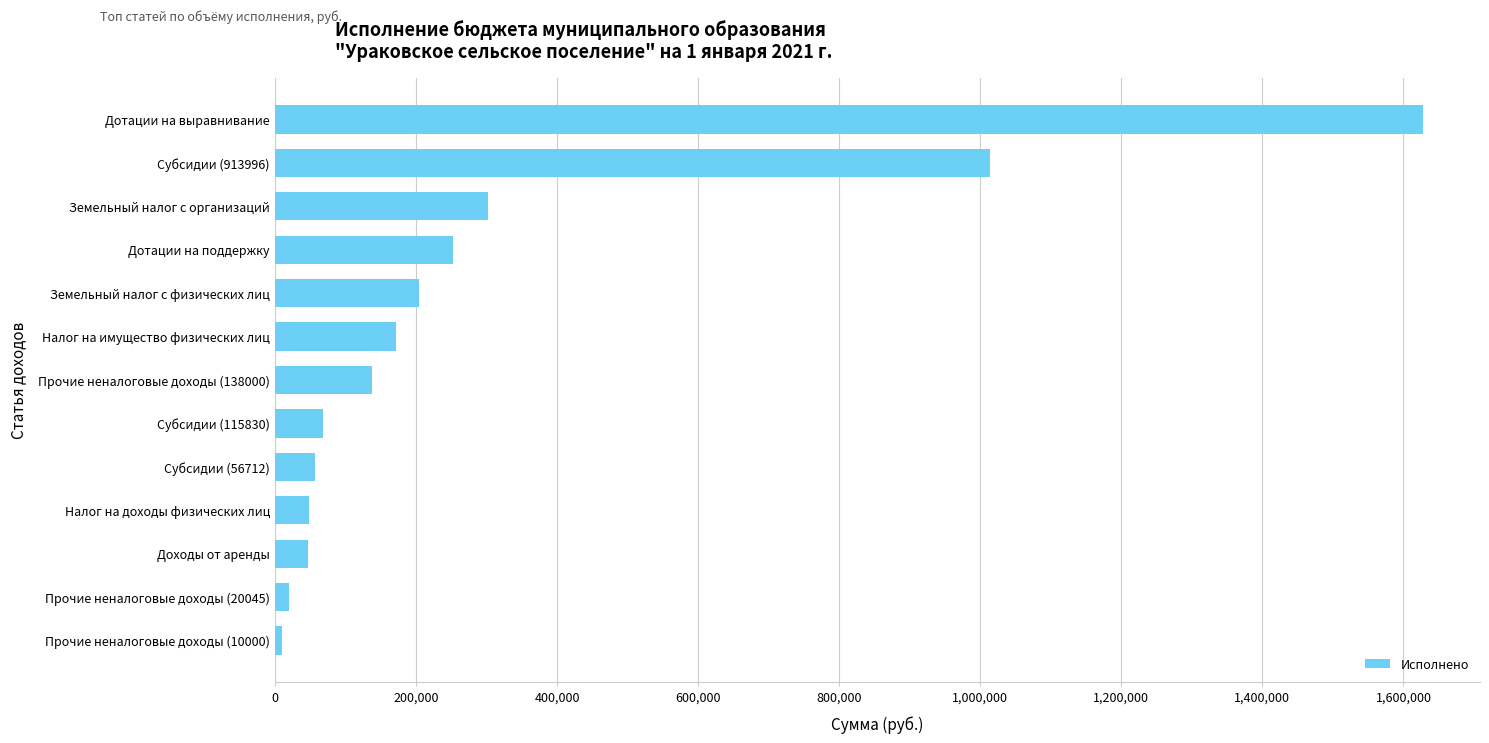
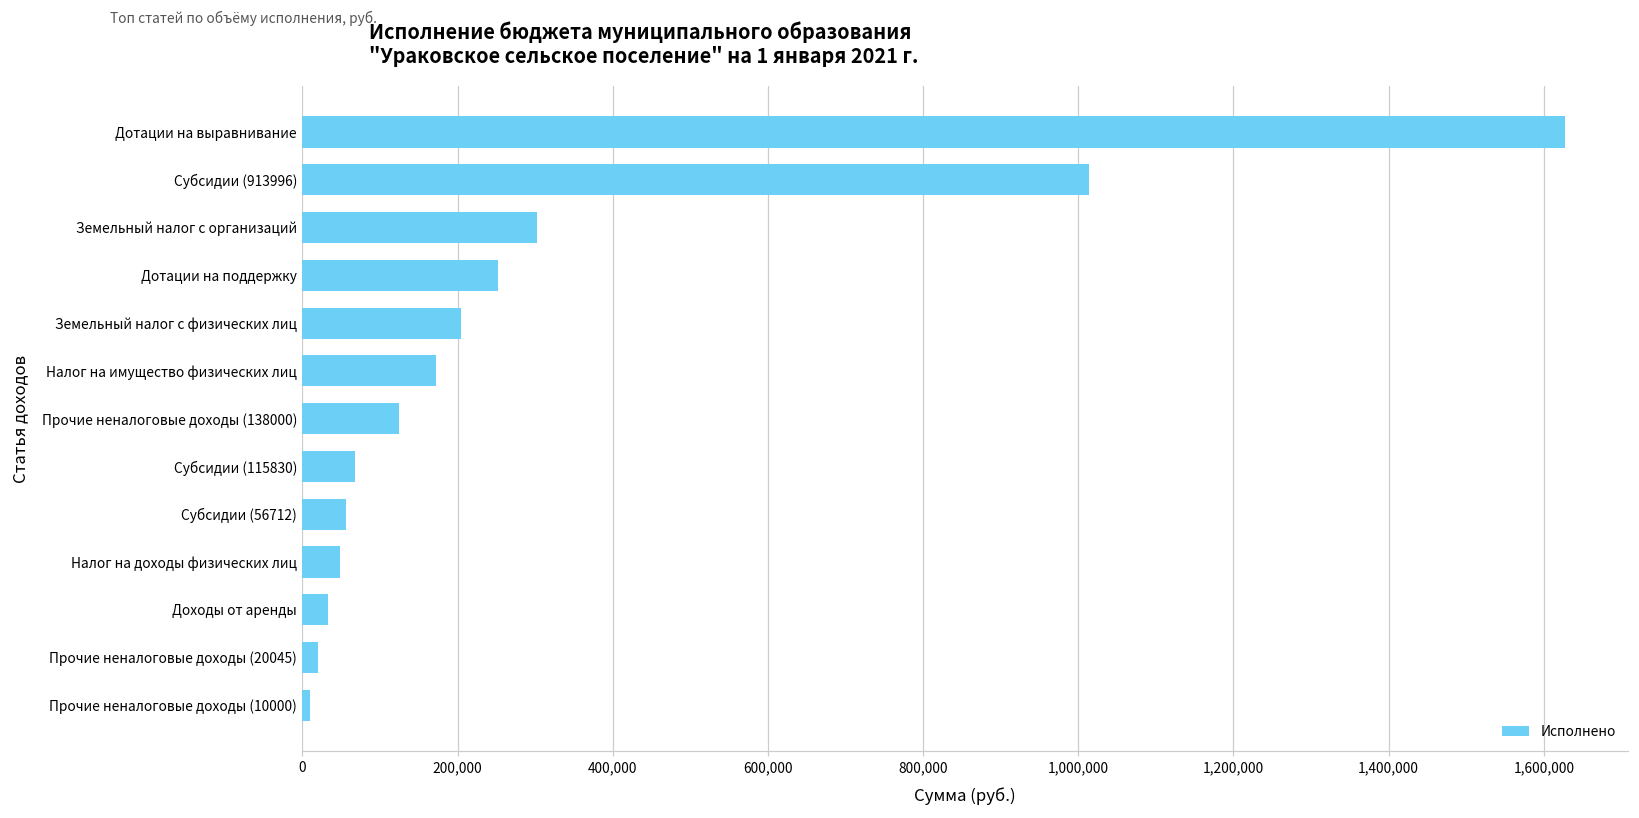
Прочие неналоговые доходы (138000): 140,000 -> 130,000
Доходы от аренды: 50,000 -> 30,000
